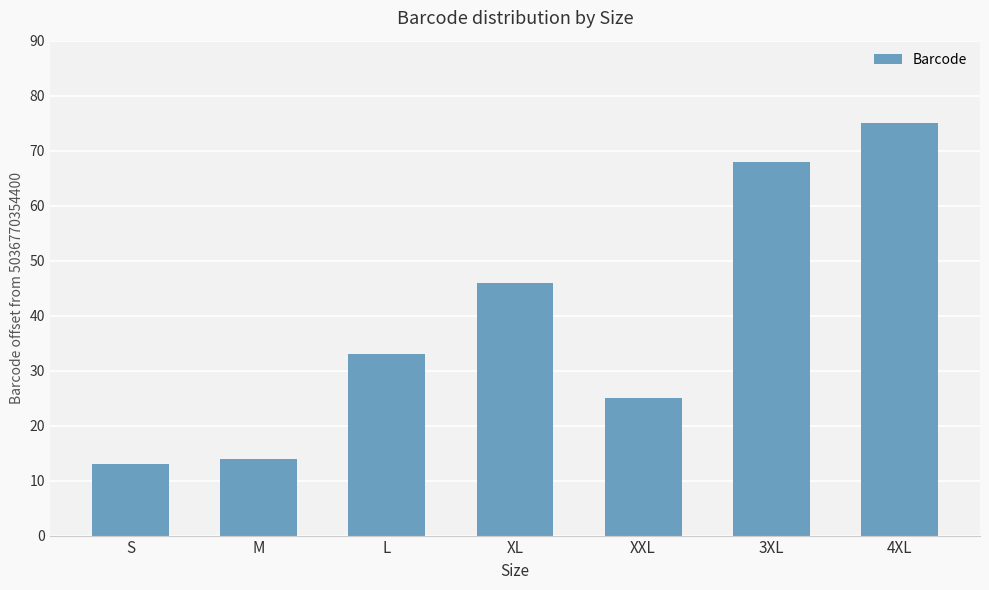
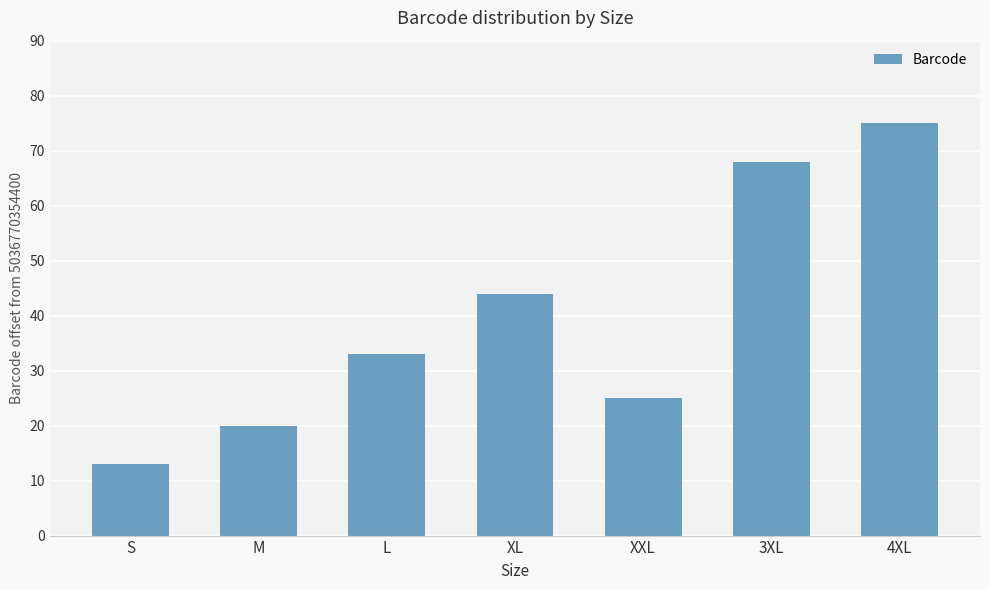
M: 14 -> 20
XL: 46 -> 44
